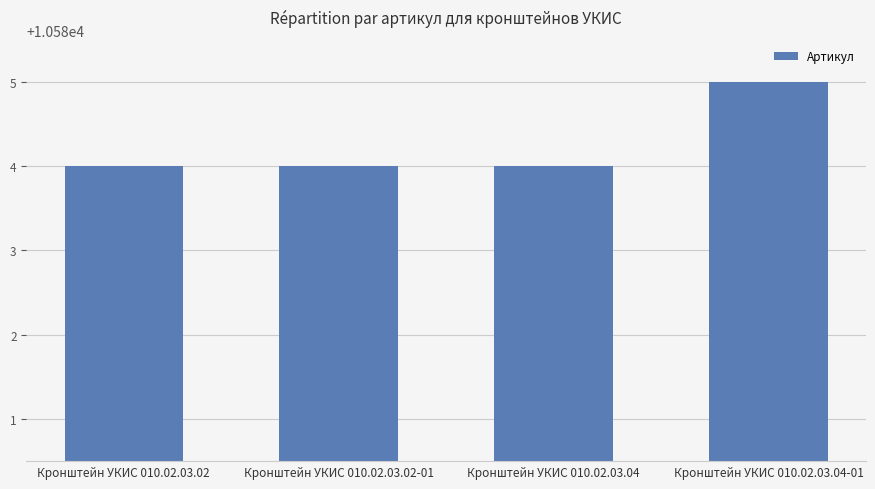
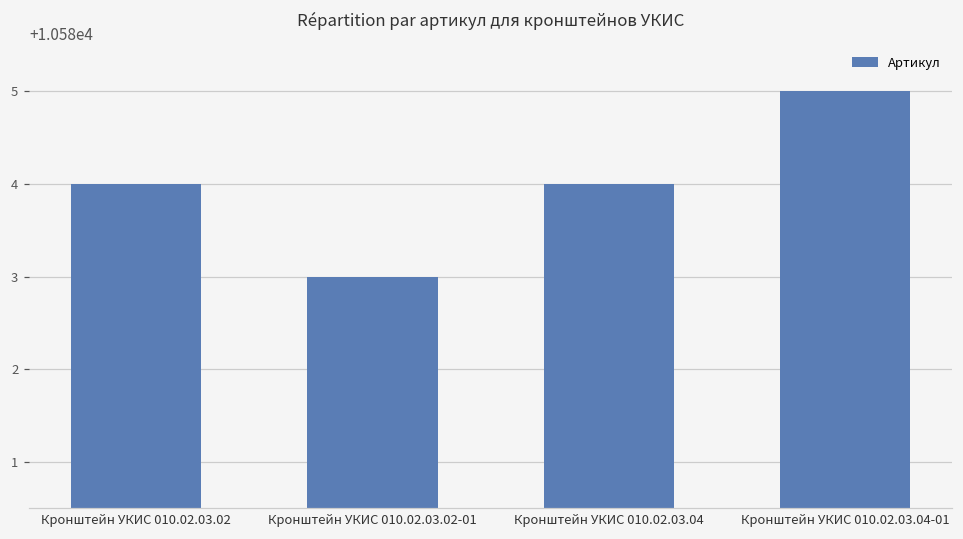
Кронштейн УКИС 010.02.03.02-01: 10584 -> 10583
